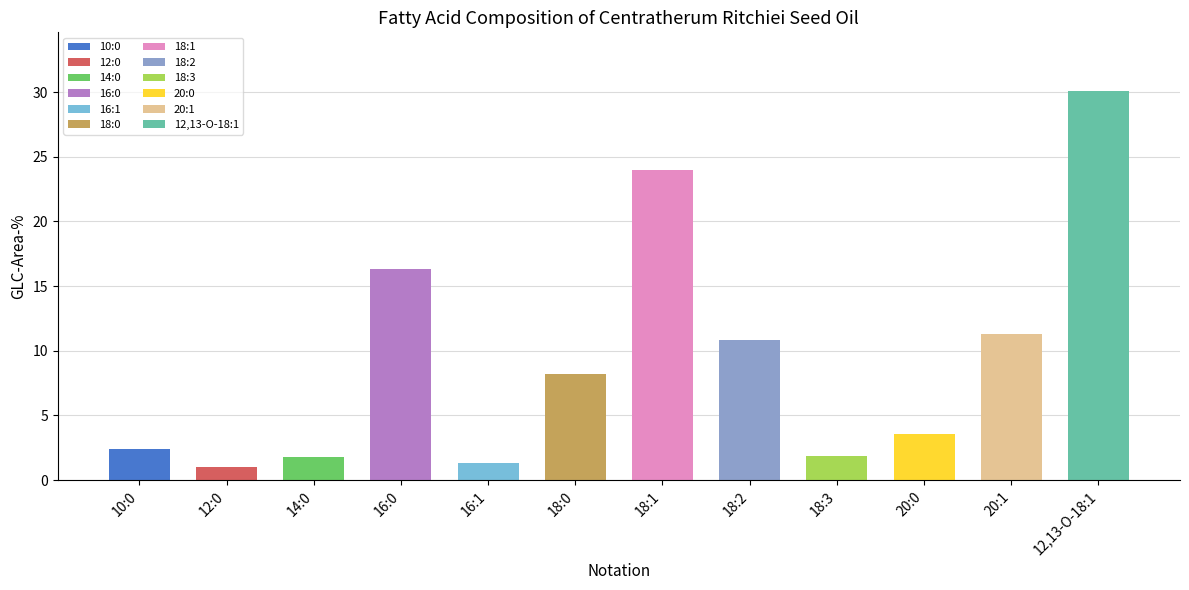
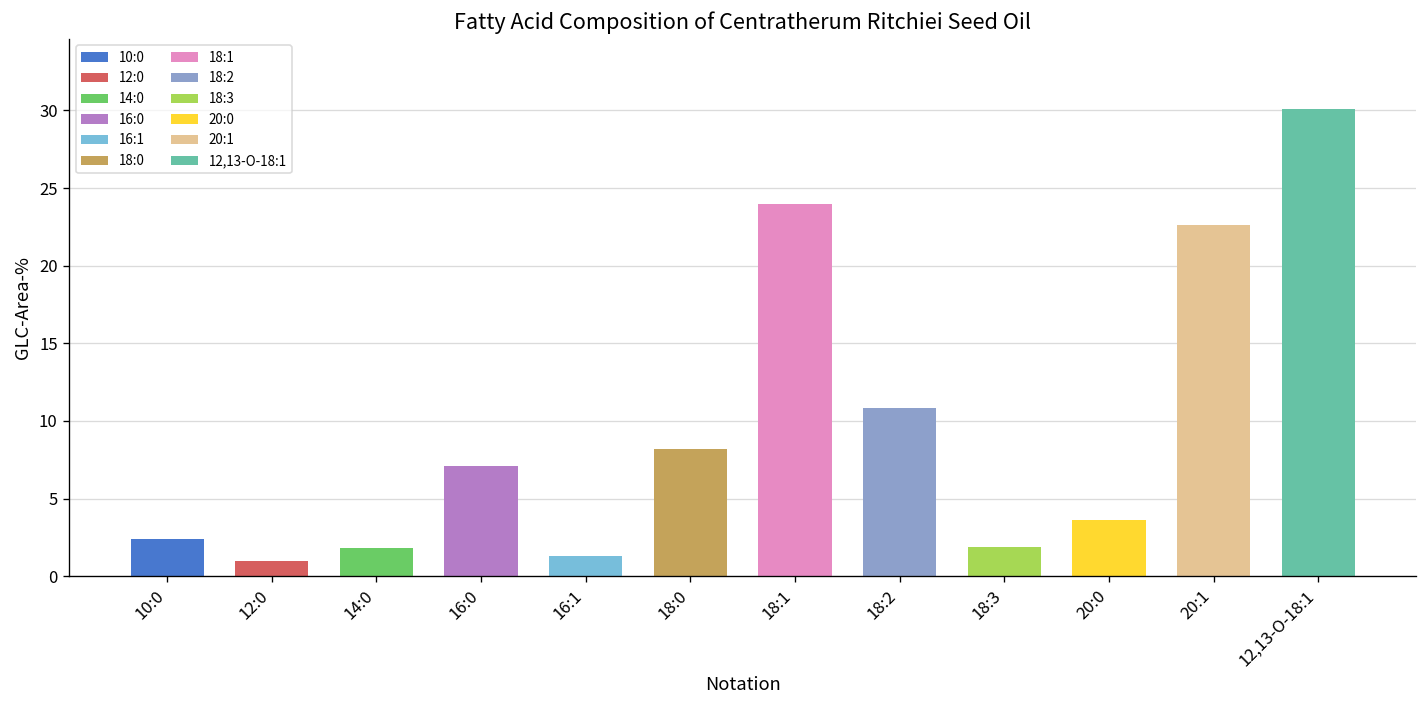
16:0: 16.3 -> 7.1
20:1: 11.3 -> 22.6
